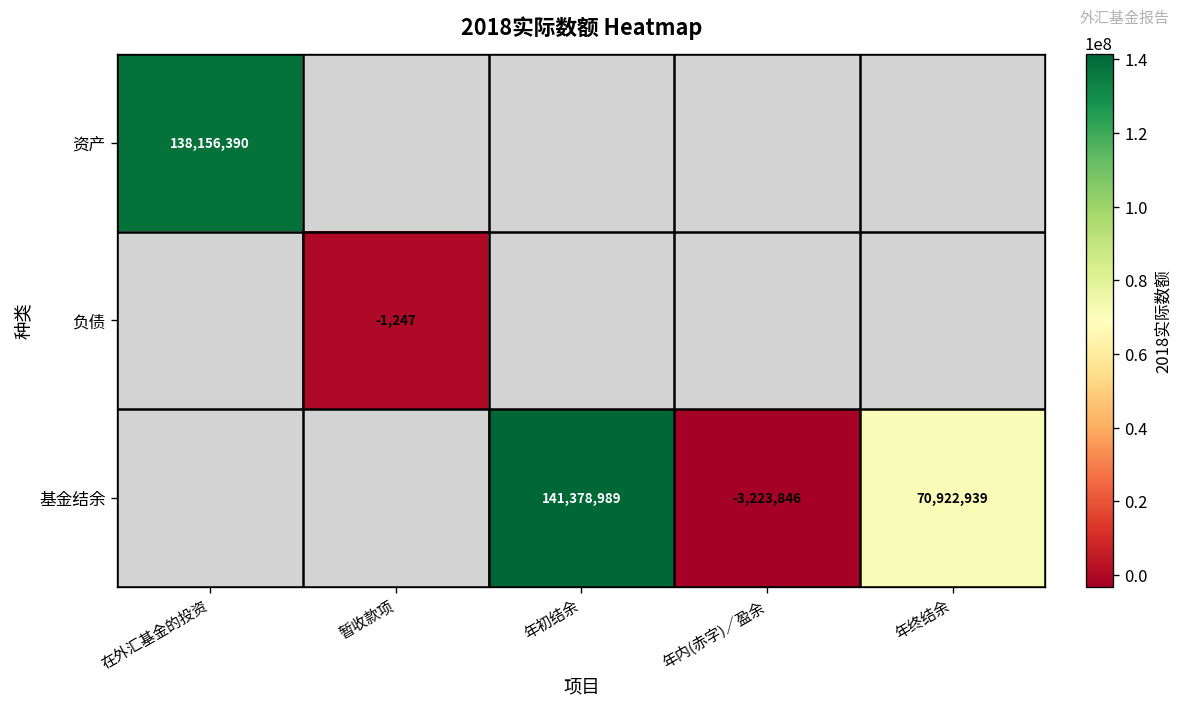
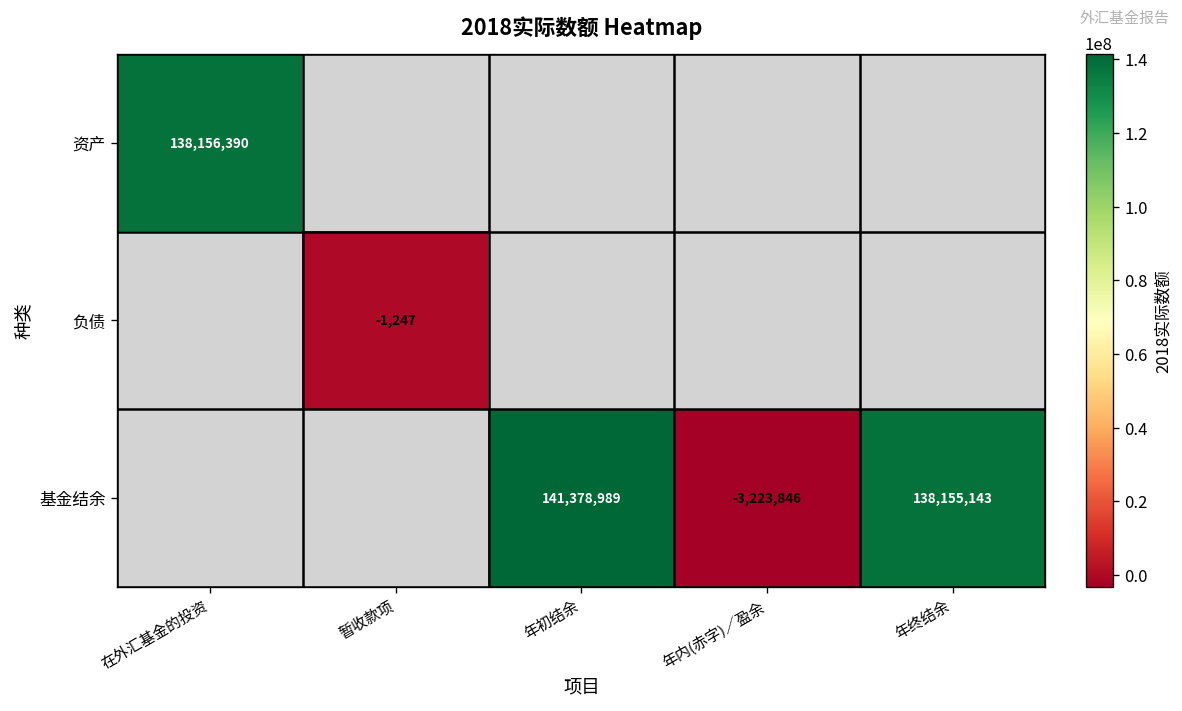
基金结余, 年终结余: 70,922,939 -> 138,155,143
